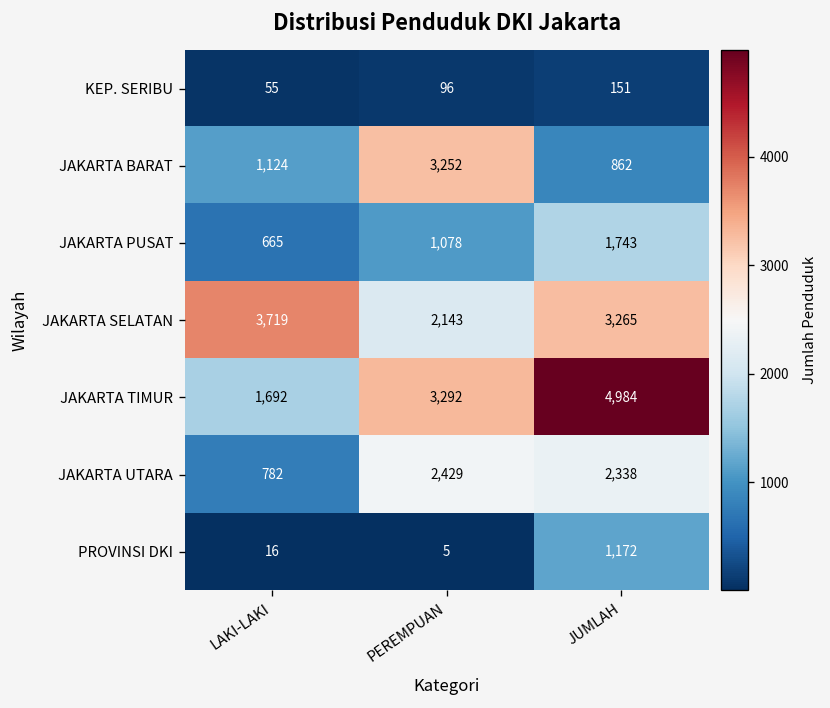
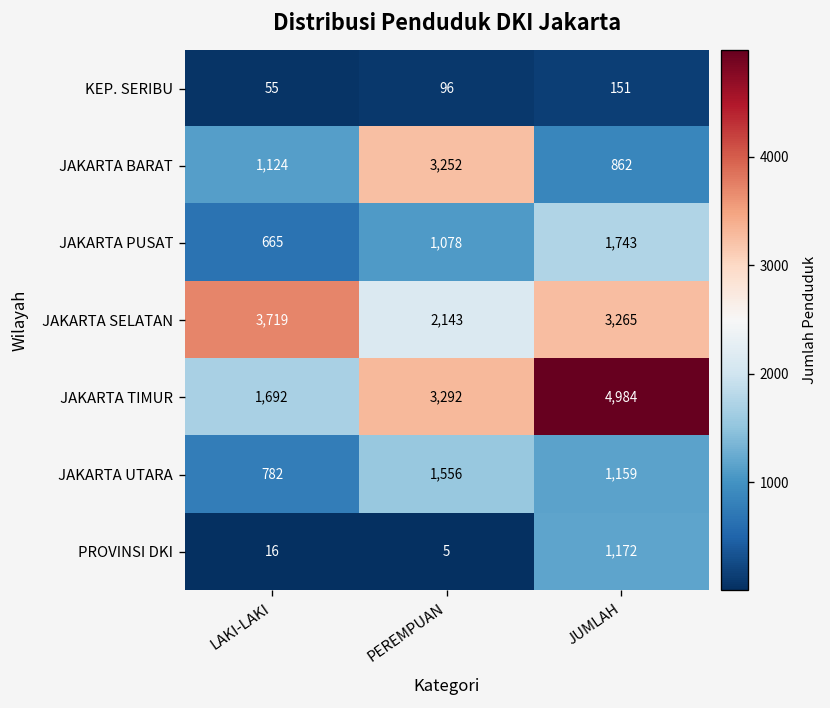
JAKARTA UTARA, PEREMPUAN: 2,429 -> 1,556
JAKARTA UTARA, JUMLAH: 2,338 -> 1,159
